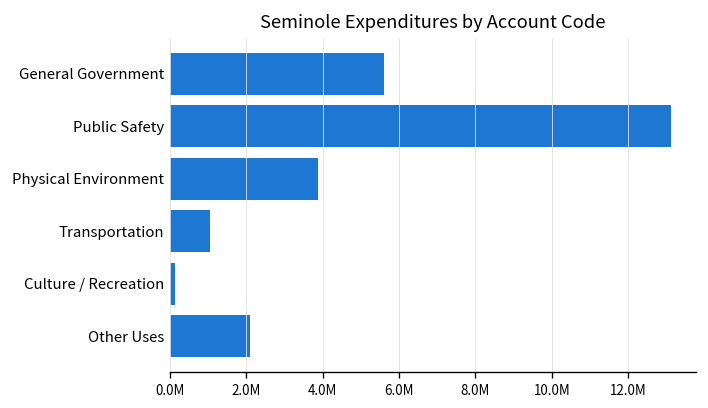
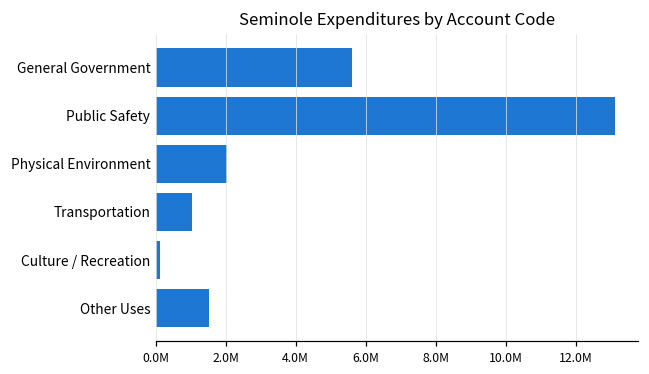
Physical Environment: 3900000 -> 2000000
Other Uses: 2100000 -> 1500000
